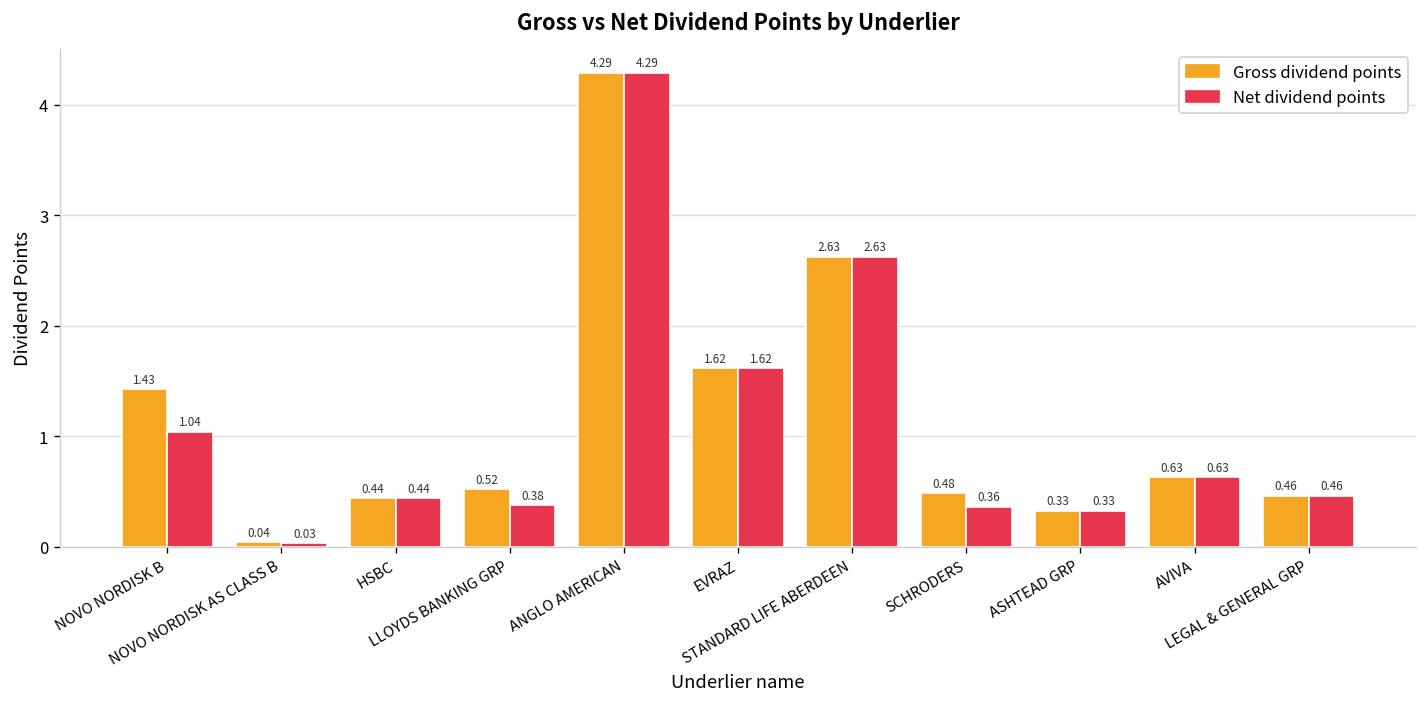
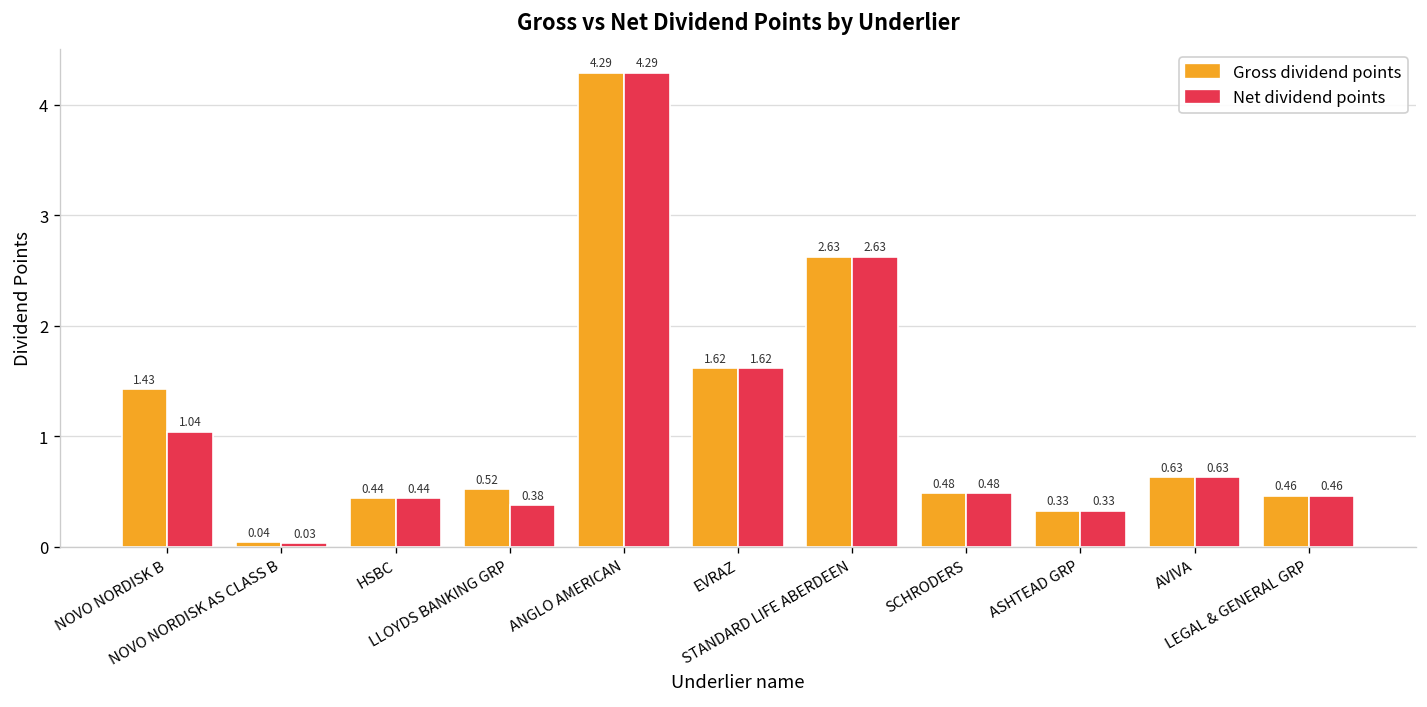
Net dividend points, SCHRODERS: 0.36 -> 0.48
